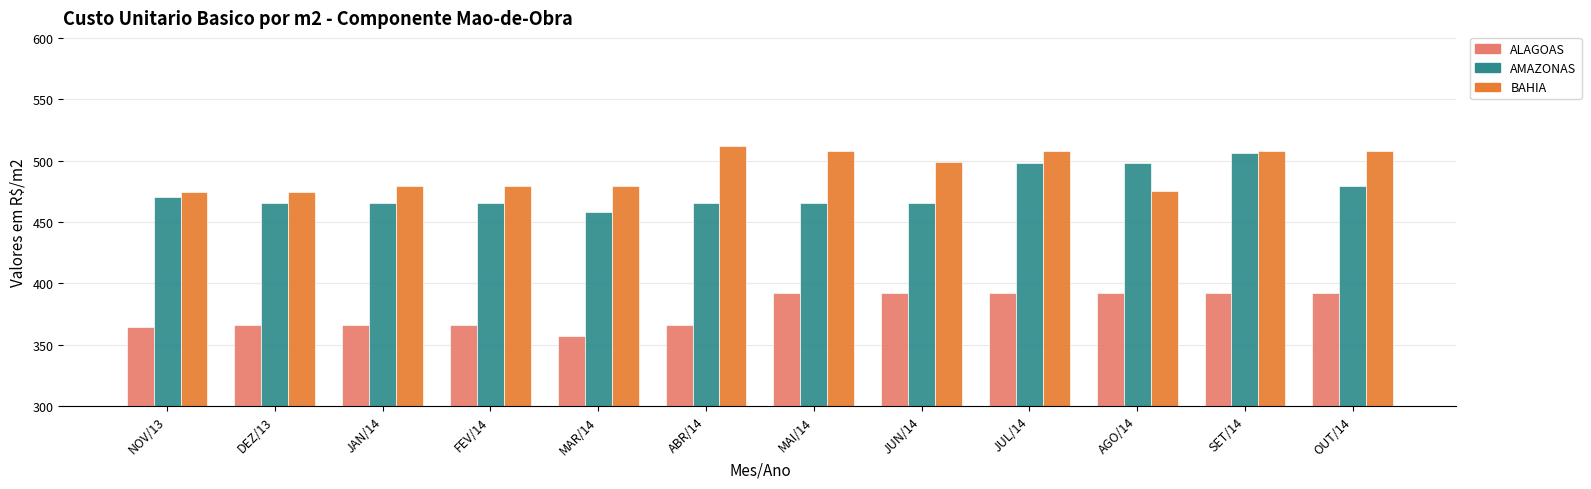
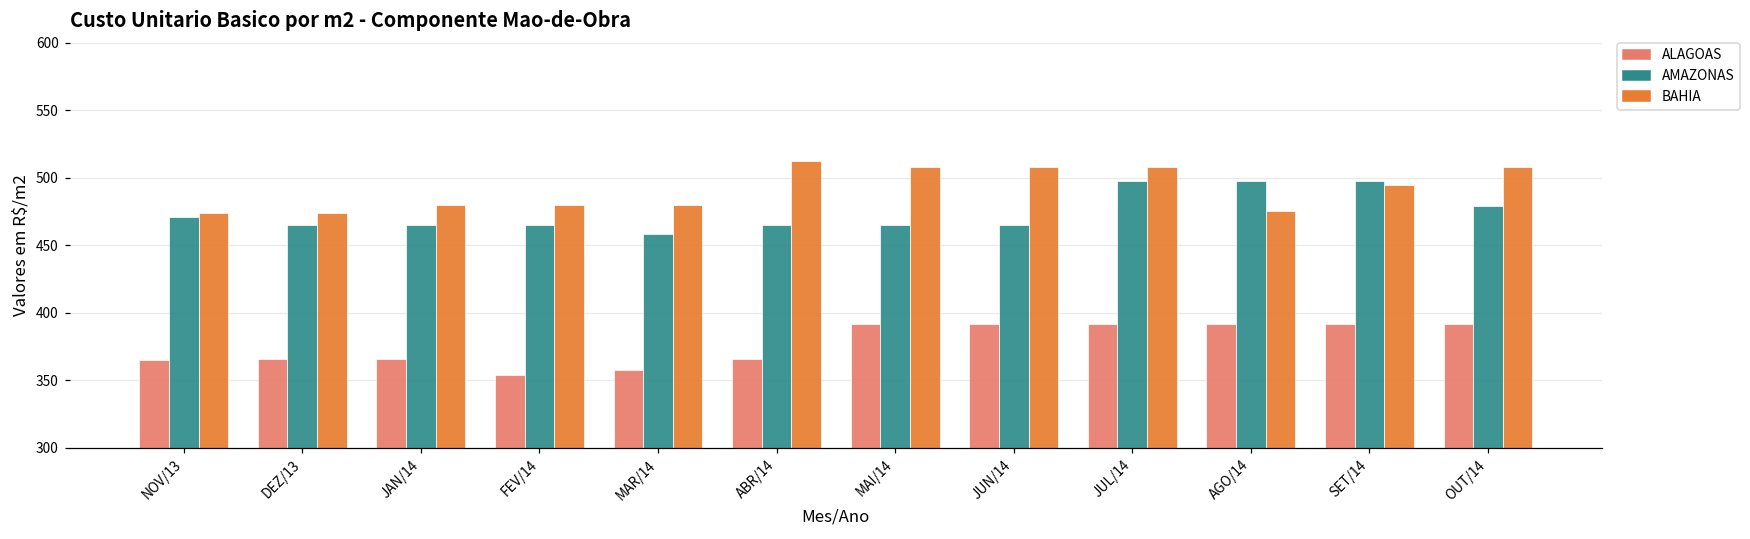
ALAGOAS, FEV/14: 366 -> 353
BAHIA, JUN/14: 499 -> 508
AMAZONAS, SET/14: 506 -> 498
BAHIA, SET/14: 508 -> 495
